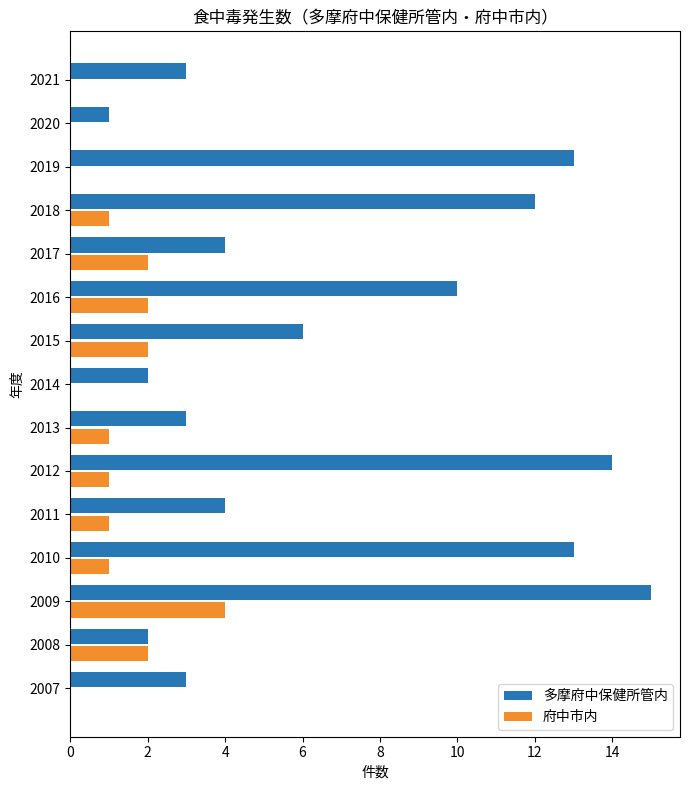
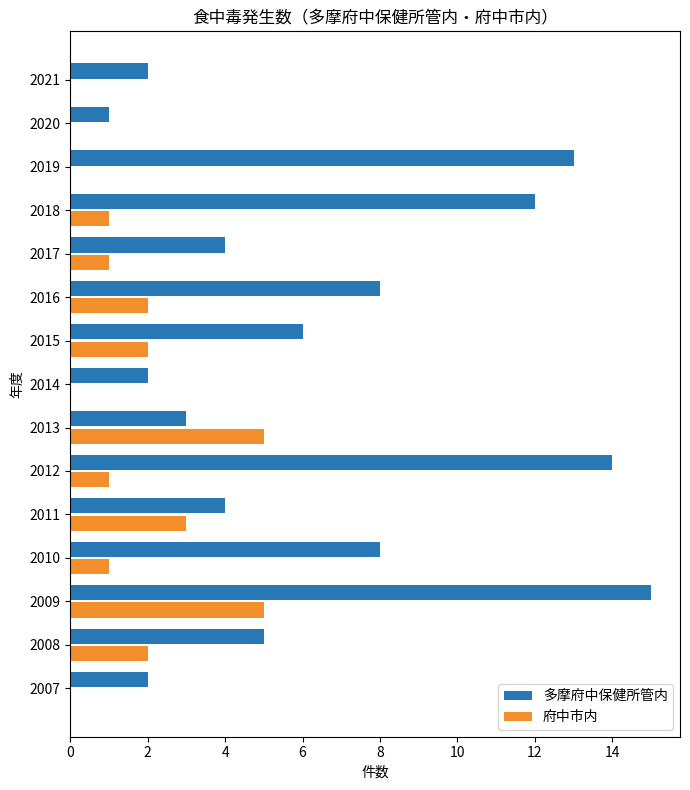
多摩府中保健所管内, 2021: 3 -> 2
府中市内, 2017: 2 -> 1
多摩府中保健所管内, 2016: 10 -> 8
府中市内, 2013: 1 -> 5
府中市内, 2011: 1 -> 3
多摩府中保健所管内, 2010: 13 -> 8
府中市内, 2009: 4 -> 5
多摩府中保健所管内, 2008: 2 -> 5
多摩府中保健所管内, 2007: 3 -> 2
